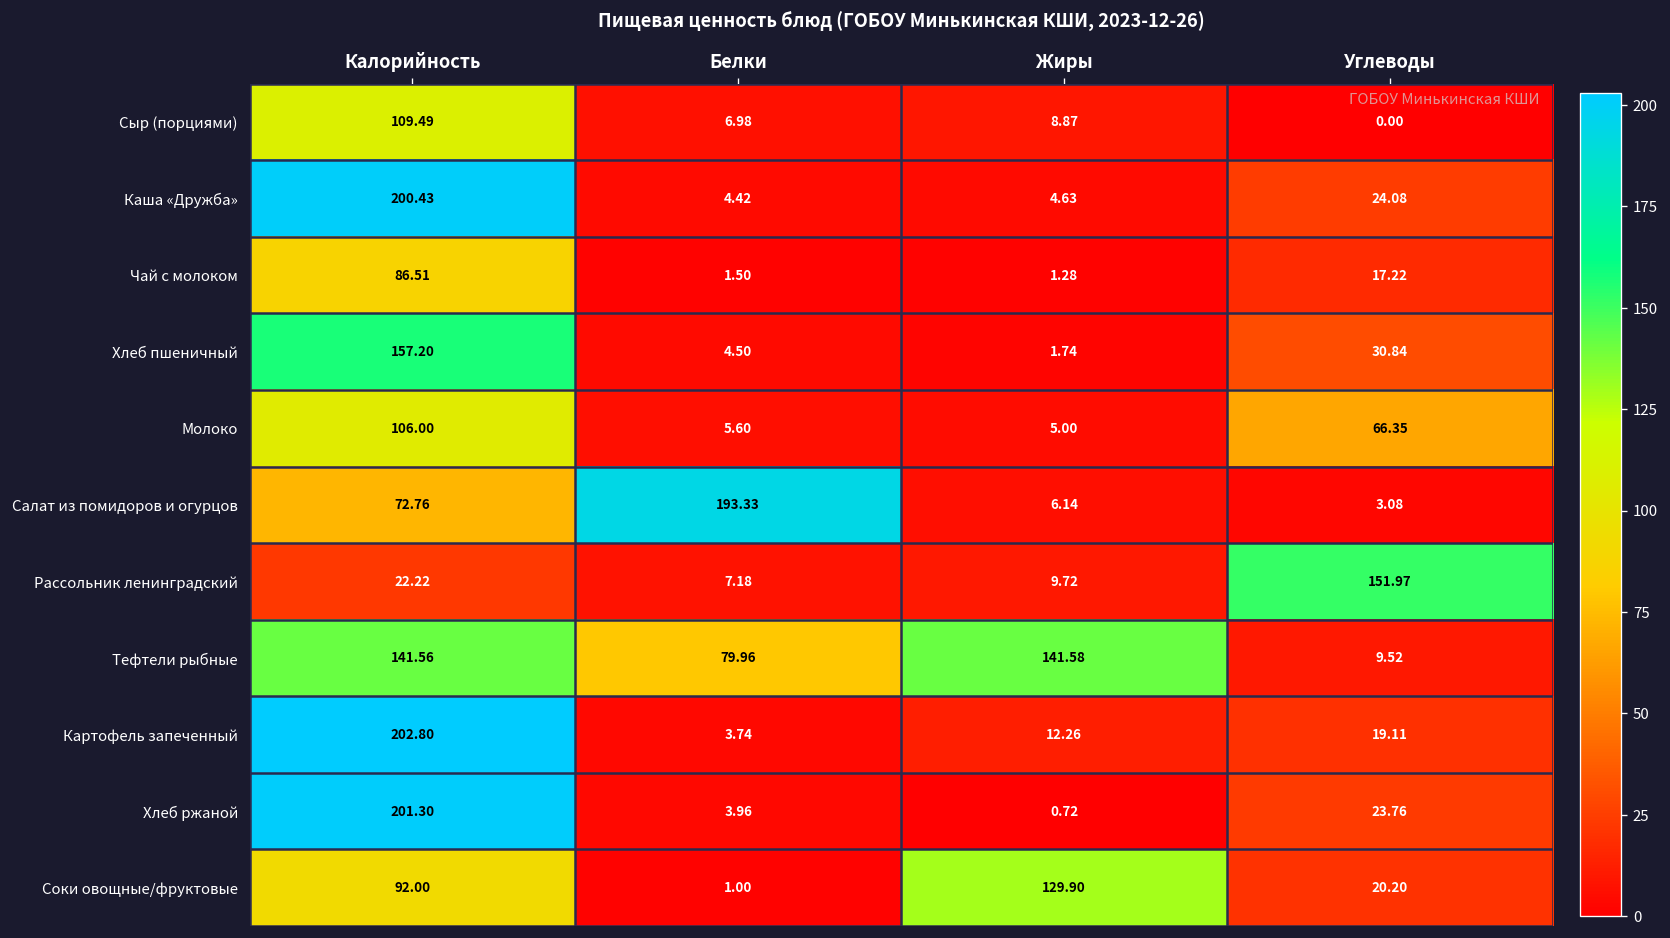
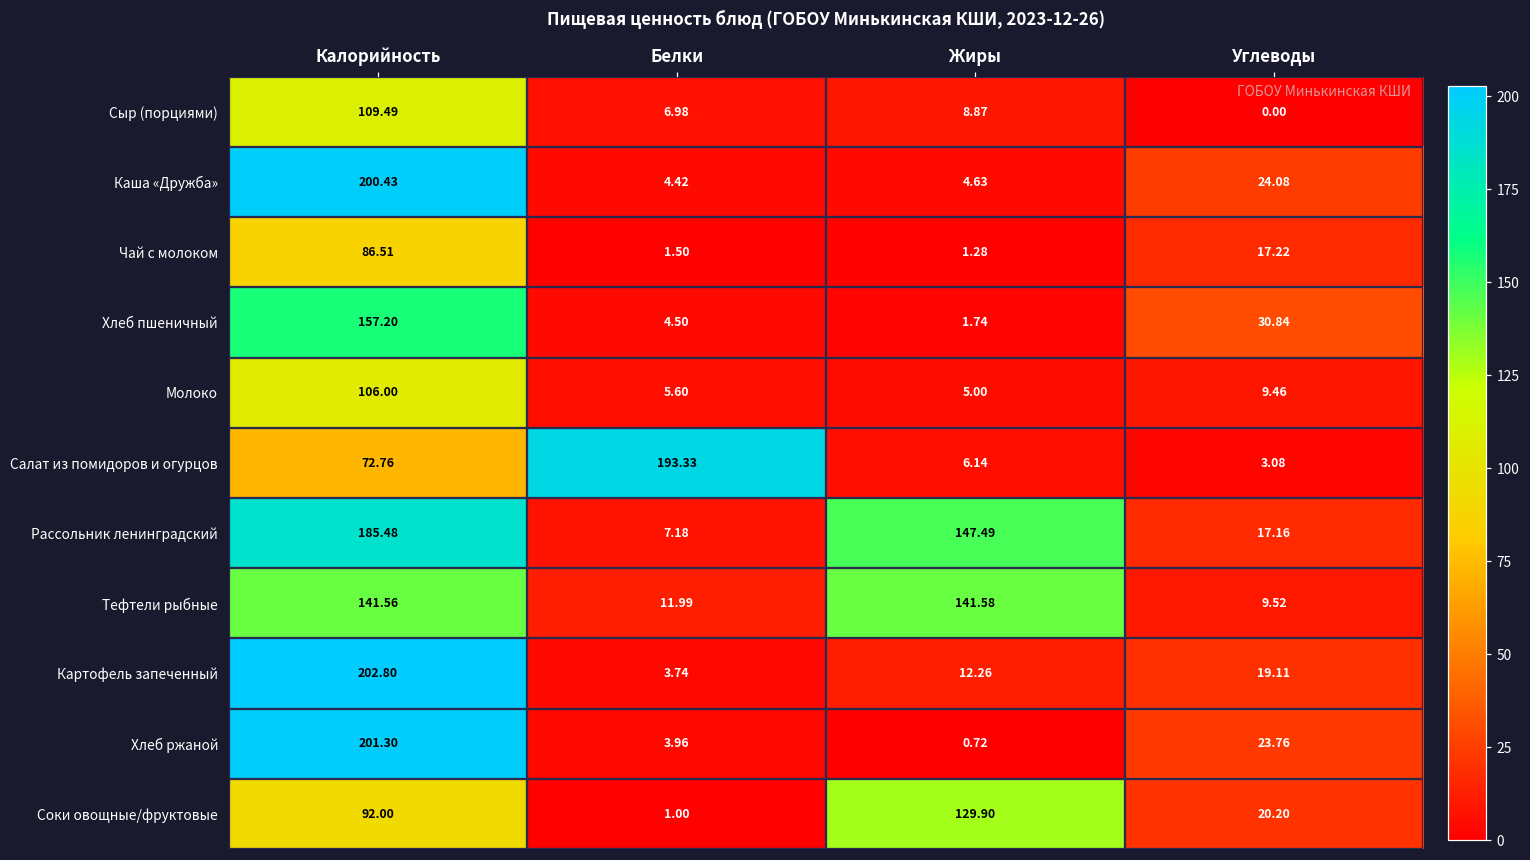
Молоко, Углеводы: 66.35 -> 9.46
Рассольник ленинградский, Калорийность: 22.22 -> 185.48
Рассольник ленинградский, Жиры: 9.72 -> 147.49
Рассольник ленинградский, Углеводы: 151.97 -> 17.16
Тефтели рыбные, Белки: 79.96 -> 11.99
